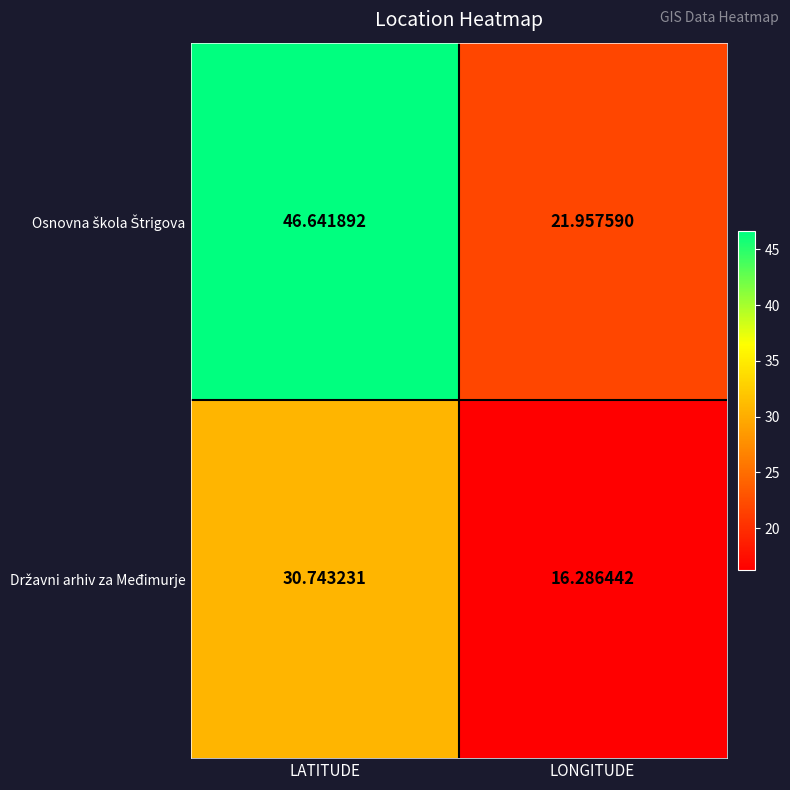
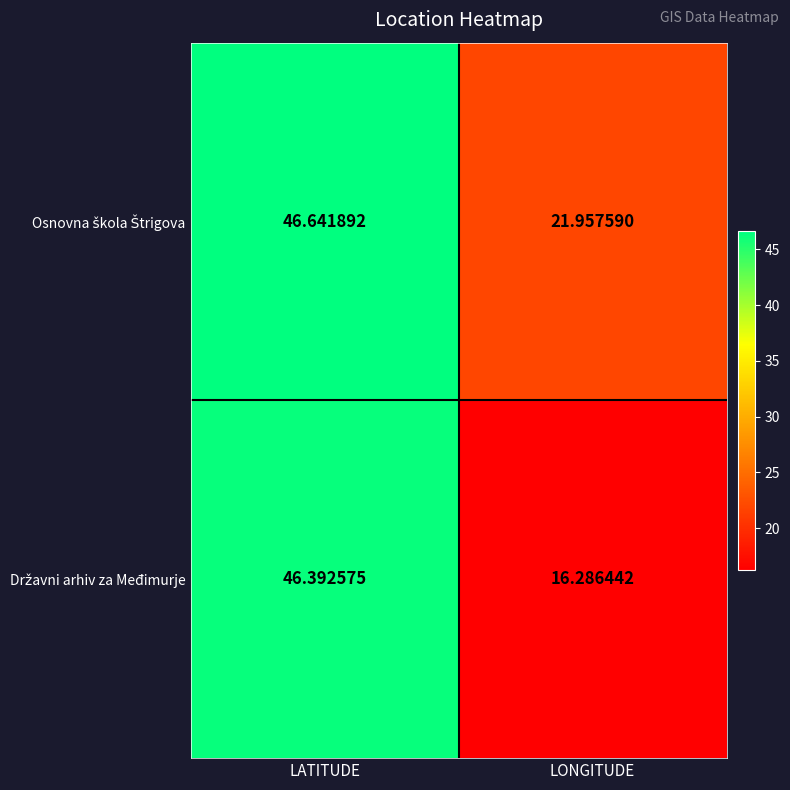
Državni arhiv za Međimurje, LATITUDE: 30.743231 -> 46.392575
